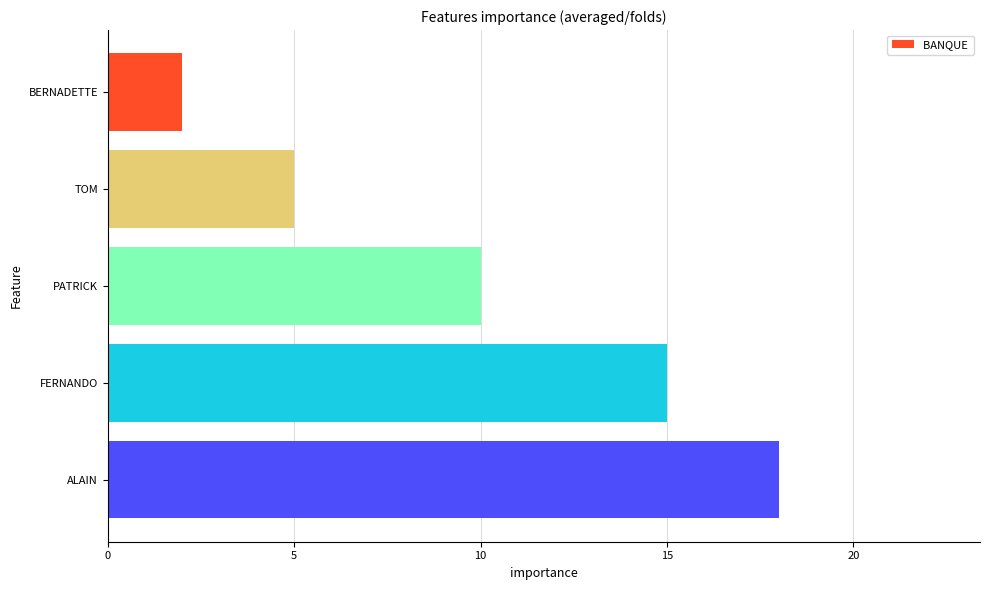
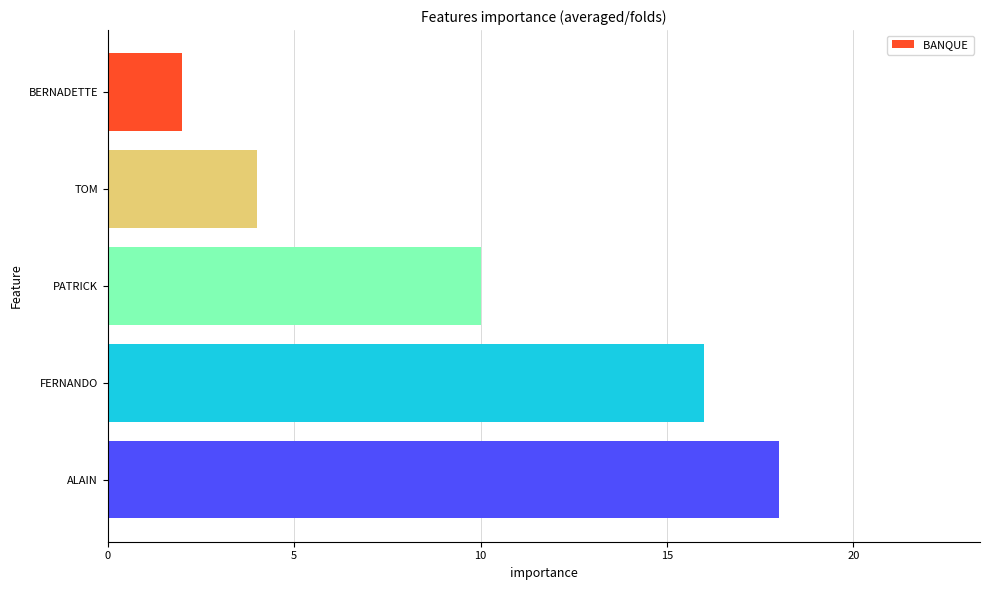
TOM: 5 -> 4
FERNANDO: 15 -> 16
